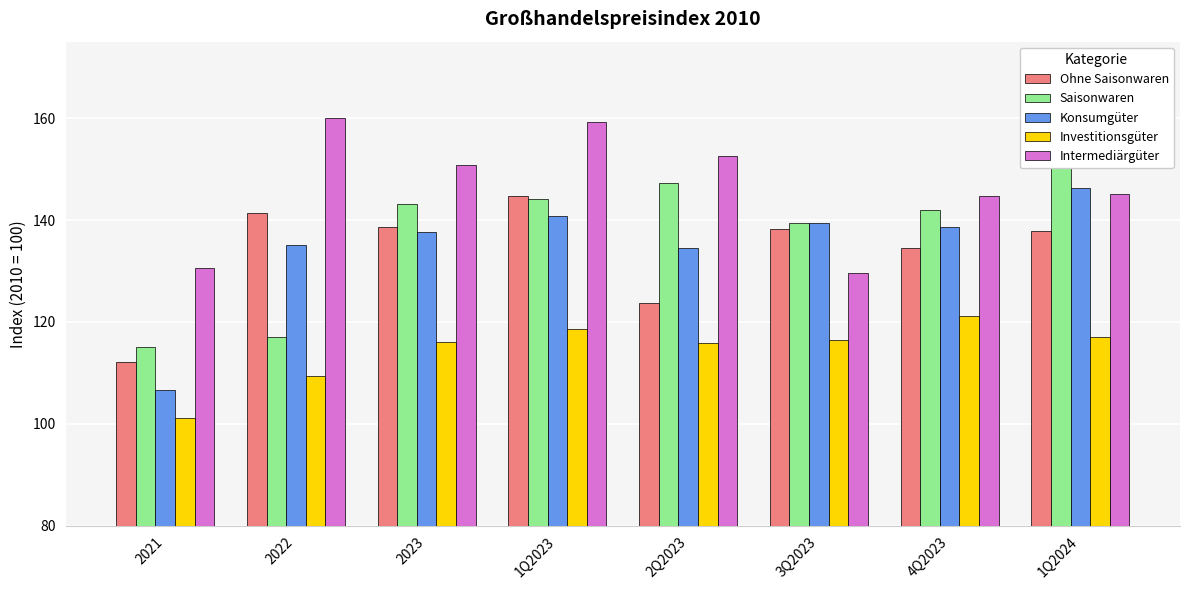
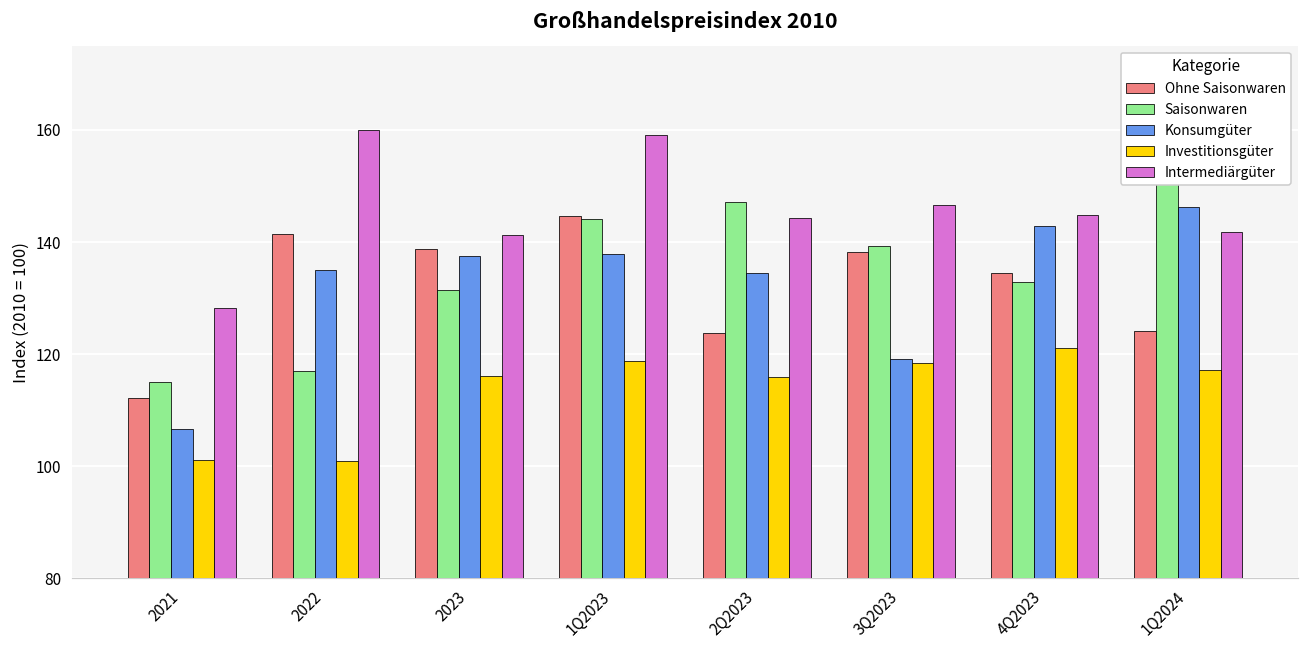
Intermediärgüter, 2021: 131 -> 128
Investitionsgüter, 2022: 109 -> 101
Saisonwaren, 2023: 143 -> 131
Intermediärgüter, 2023: 151 -> 141
Konsumgüter, 1Q2023: 141 -> 138
Intermediärgüter, 2Q2023: 153 -> 144
Konsumgüter, 3Q2023: 140 -> 119
Investitionsgüter, 3Q2023: 116 -> 118
Intermediärgüter, 3Q2023: 130 -> 147
Saisonwaren, 4Q2023: 142 -> 133
Konsumgüter, 4Q2023: 139 -> 143
Ohne Saisonwaren, 1Q2024: 138 -> 124
Intermediärgüter, 1Q2024: 145 -> 142
